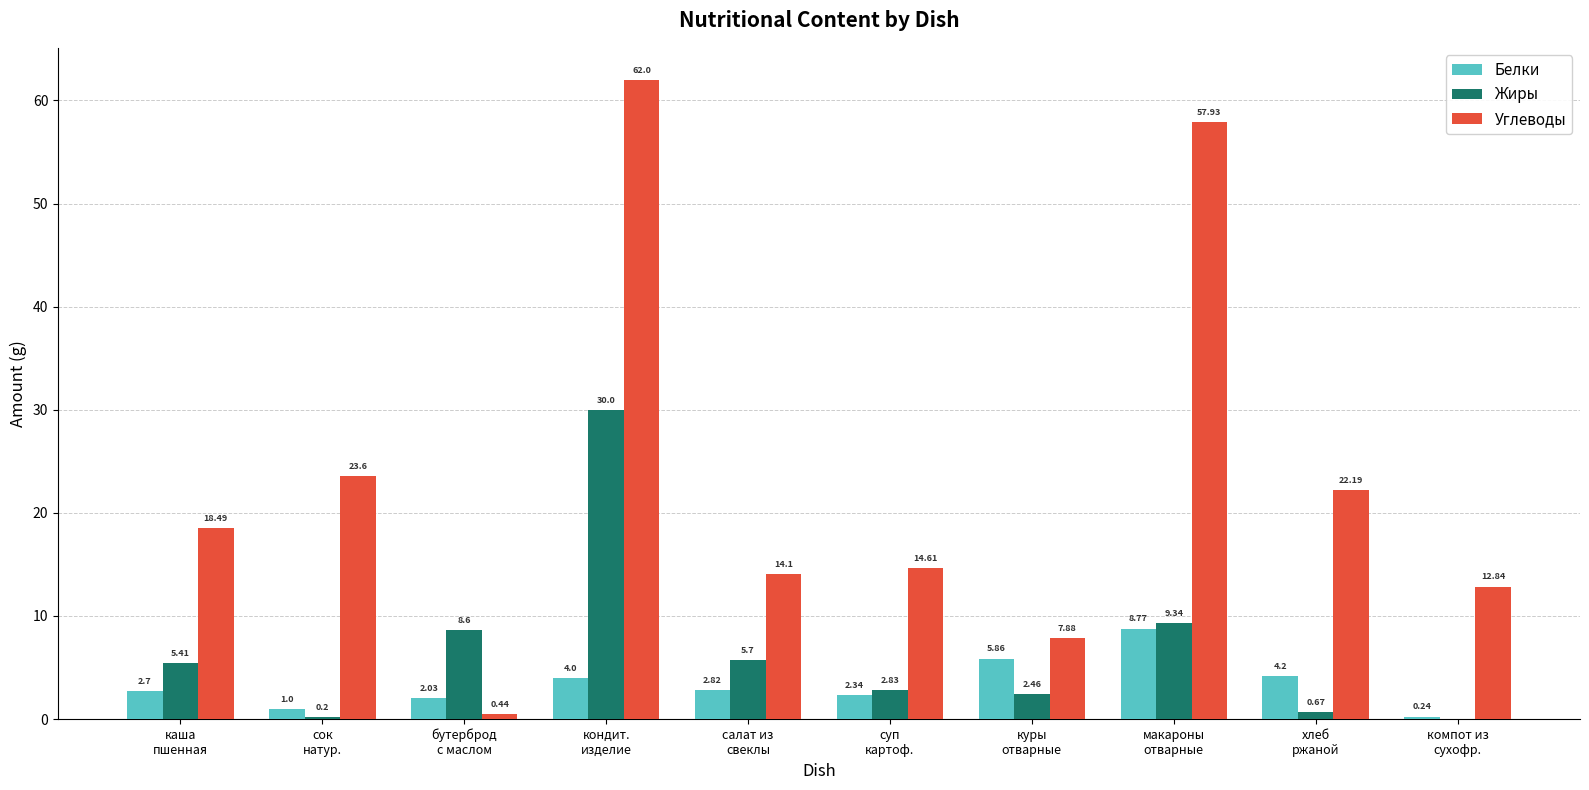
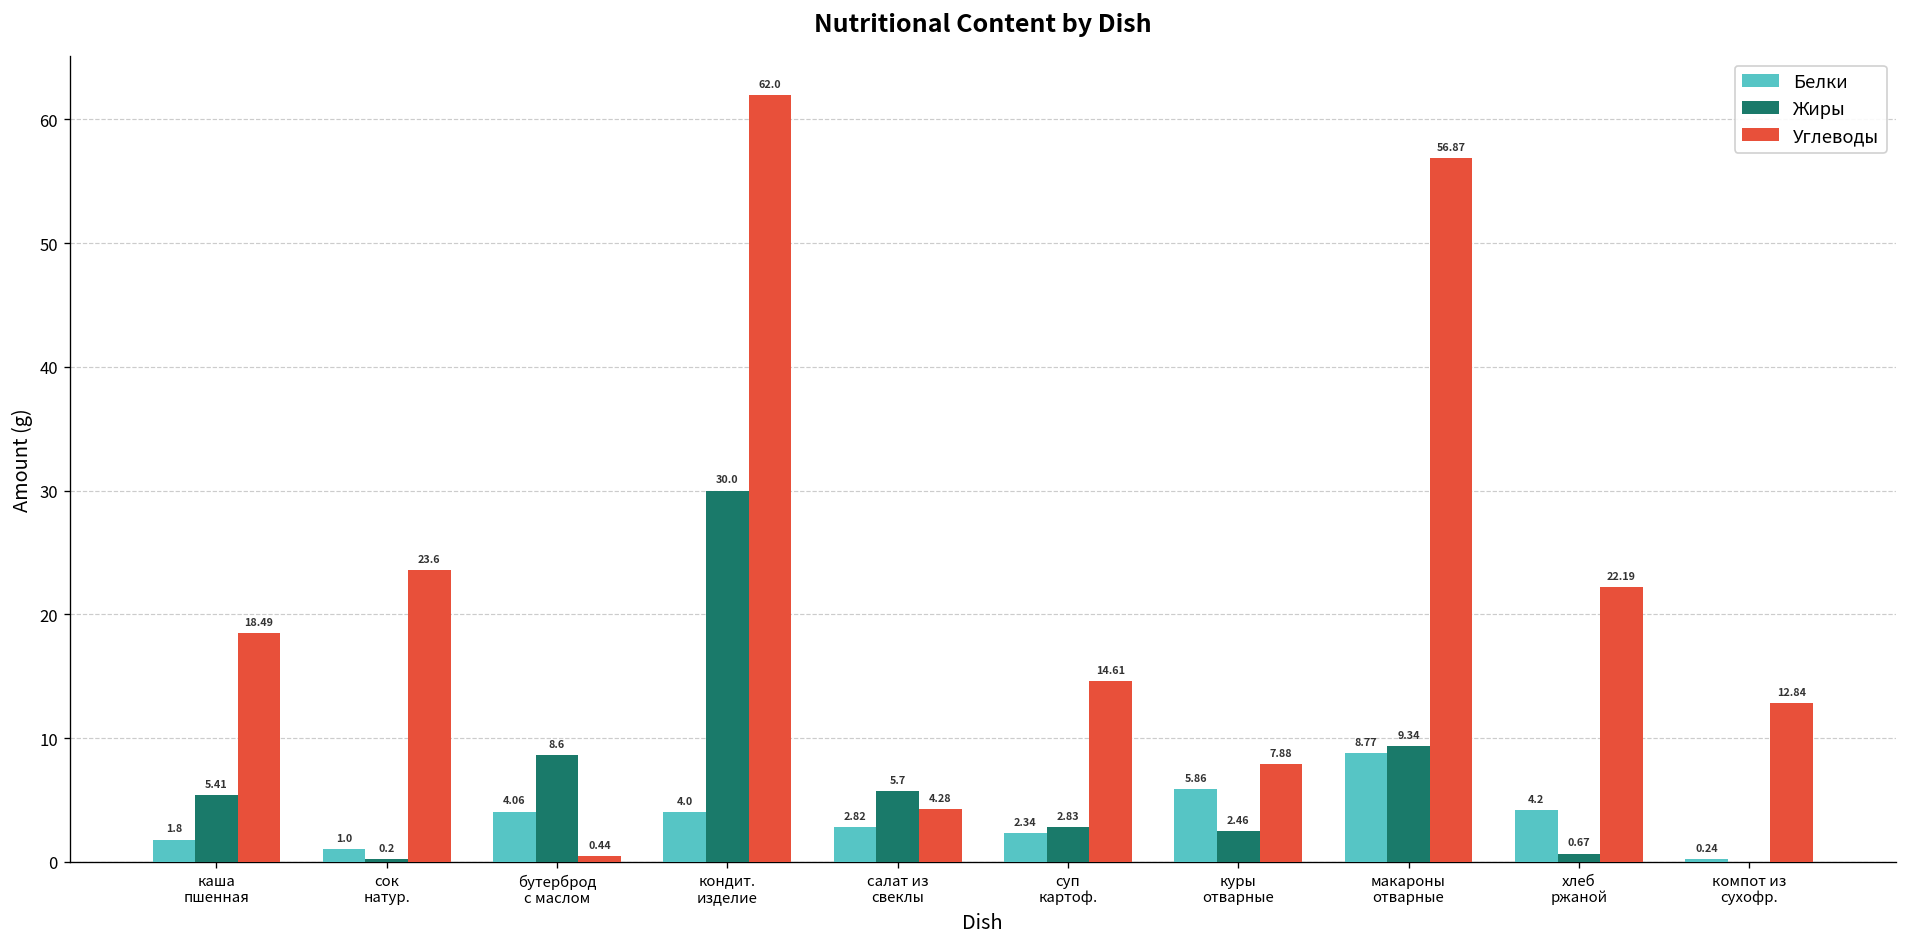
Белки, каша пшенная: 2.7 -> 1.8
Белки, бутерброд с маслом: 2.03 -> 4.06
Углеводы, салат из свеклы: 14.1 -> 4.28
Углеводы, макароны отварные: 57.93 -> 56.87
